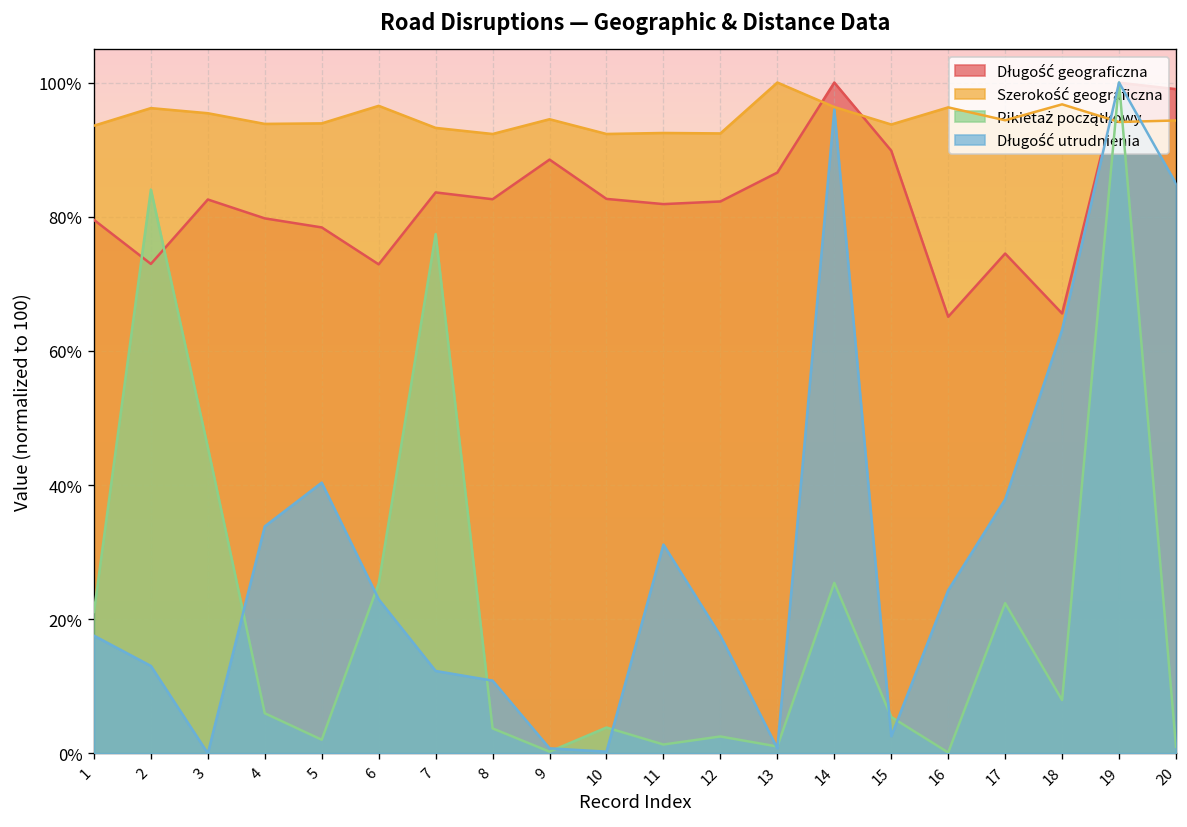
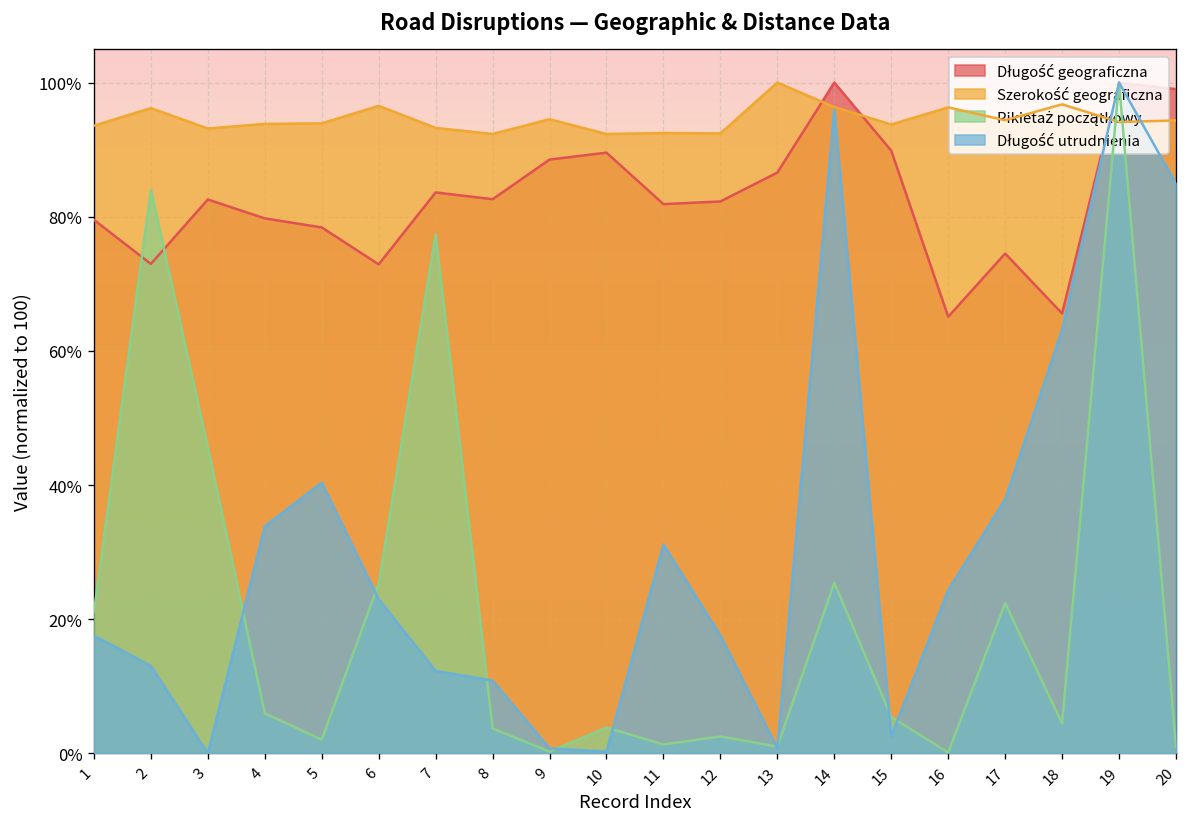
Szerokość geograficzna, 3: 95% -> 93%
Długość geograficzna, 10: 83% -> 90%
Pikietaż początkowy, 18: 8% -> 4%
